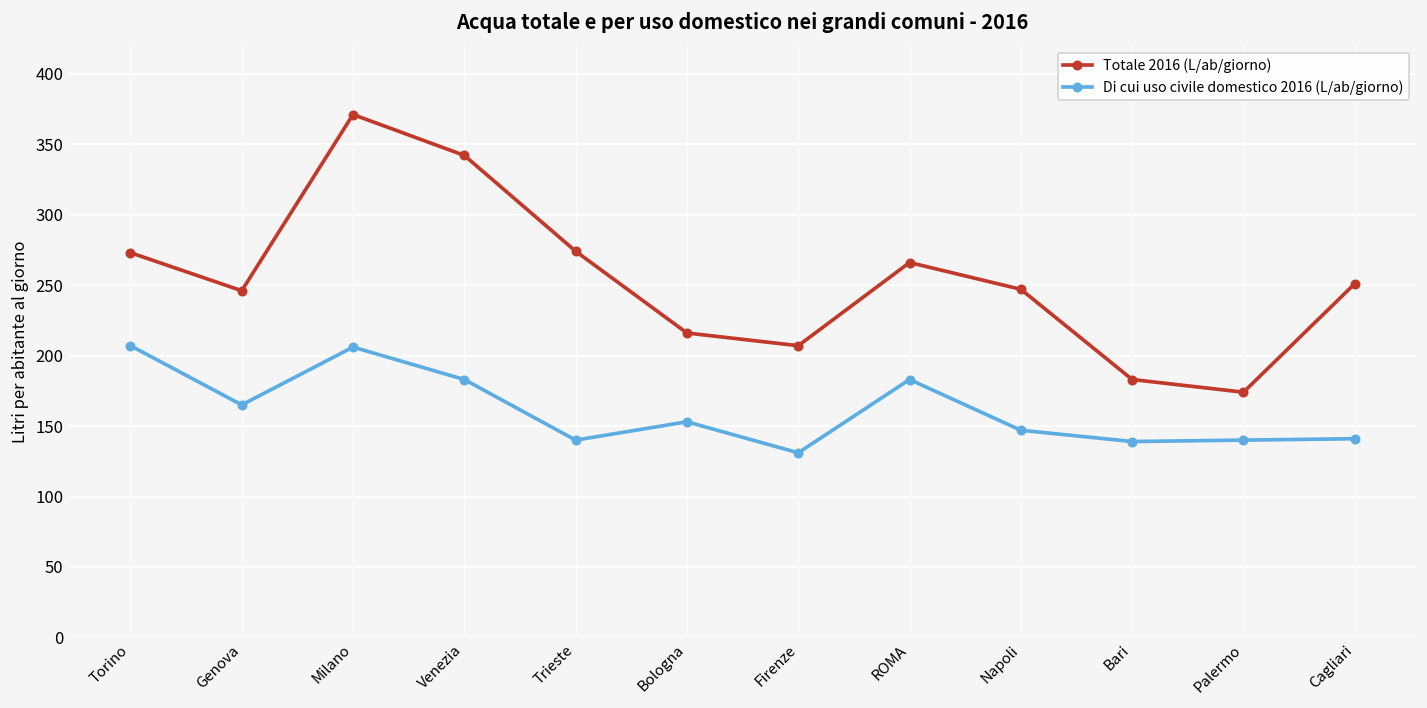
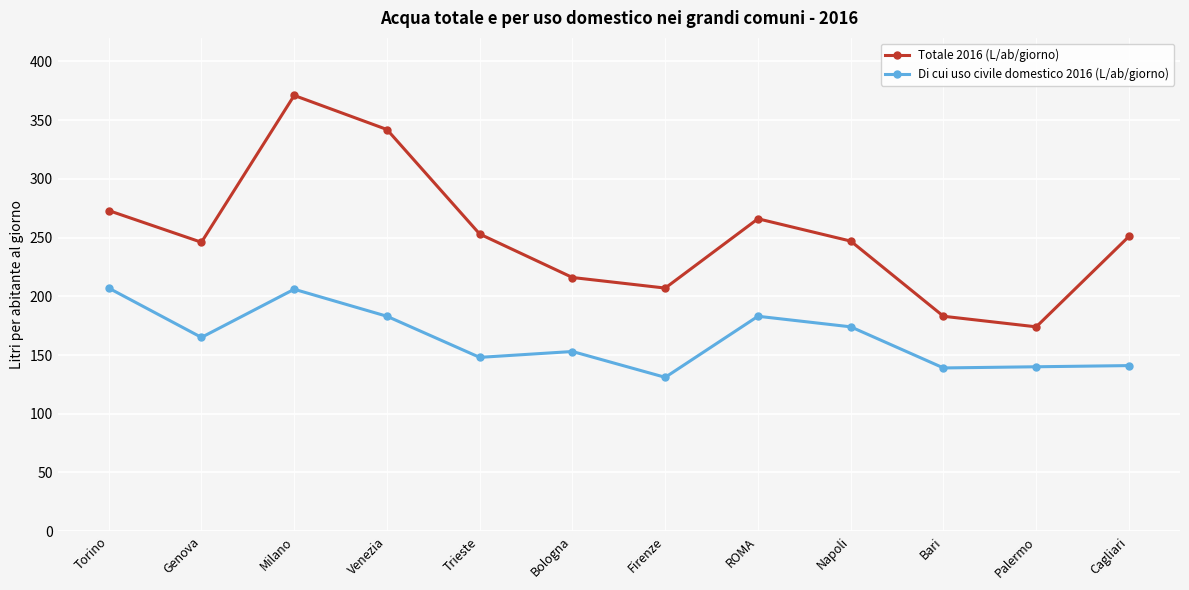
Totale 2016 (L/ab/giorno), Trieste: 274 -> 253
Di cui uso civile domestico 2016 (L/ab/giorno), Trieste: 140 -> 148
Di cui uso civile domestico 2016 (L/ab/giorno), Napoli: 147 -> 174
